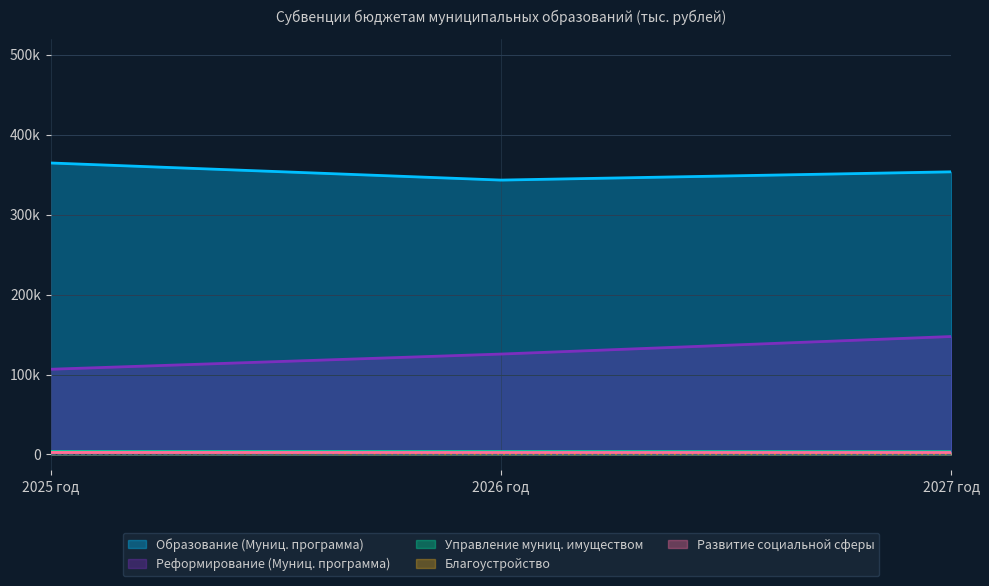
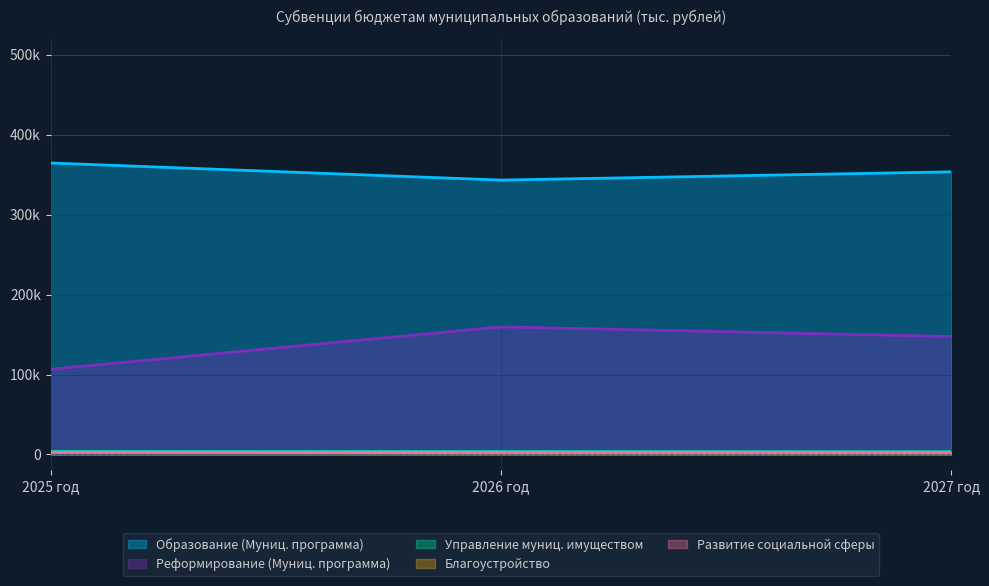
Реформирование (Муниц. программа), 2026 год: 130000 -> 160000
